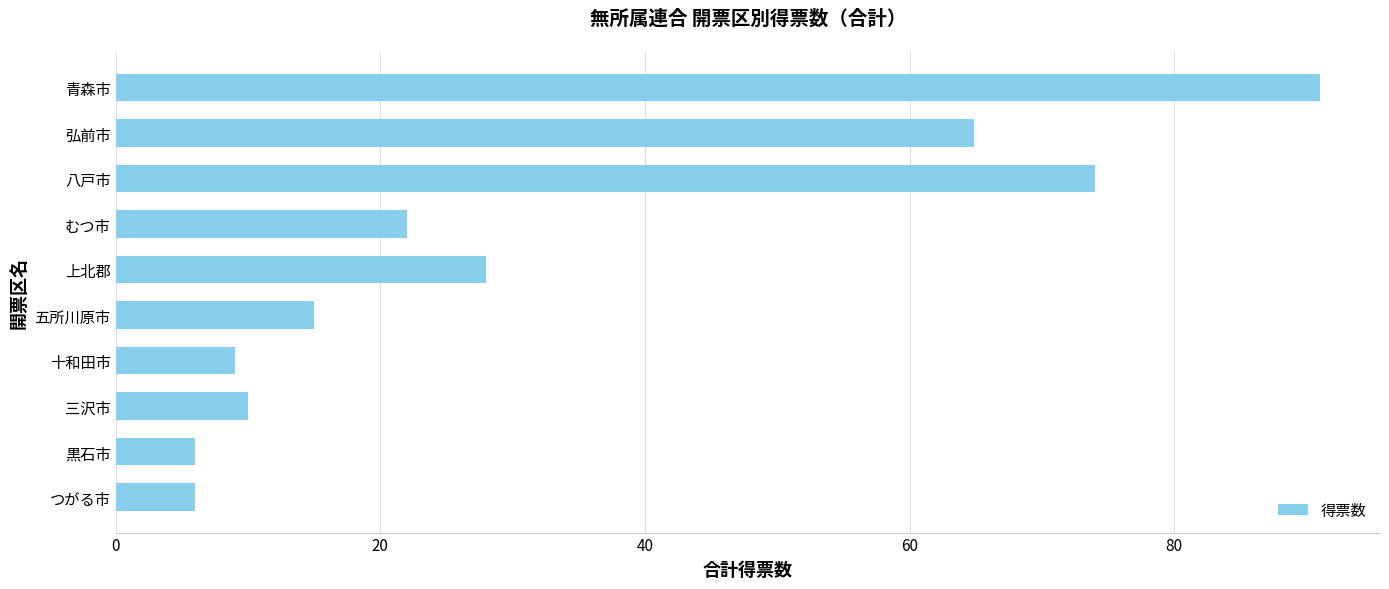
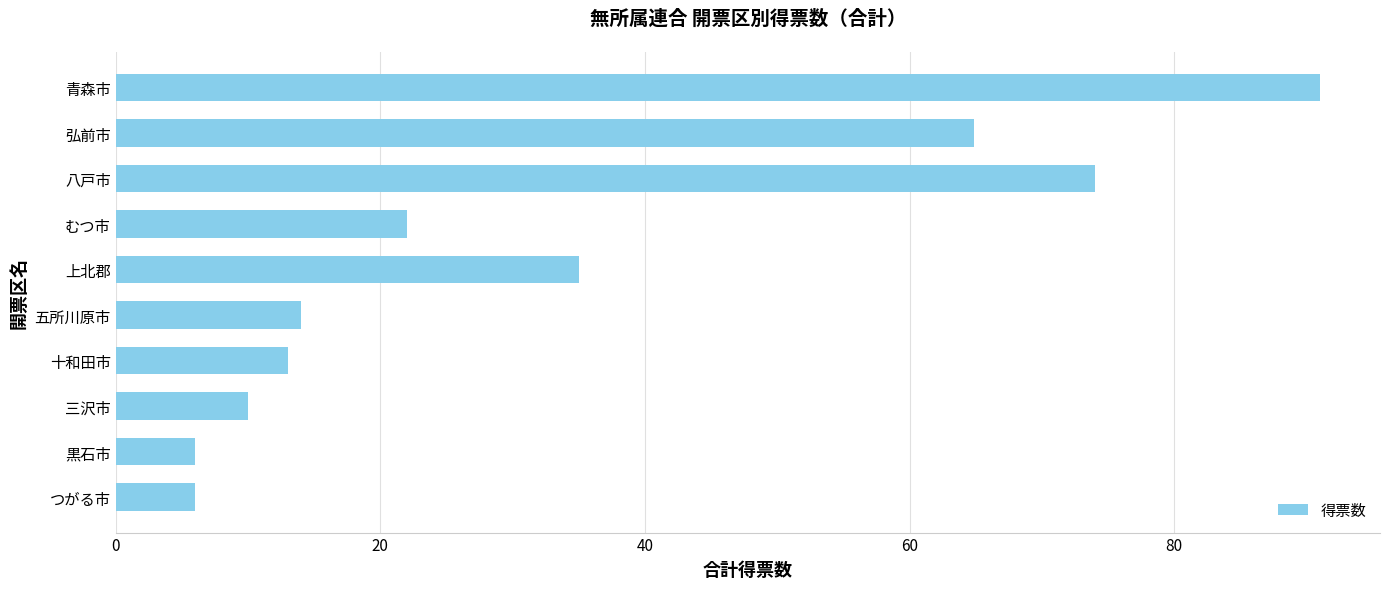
上北郡: 28 -> 35
五所川原市: 15 -> 14
十和田市: 9 -> 13
